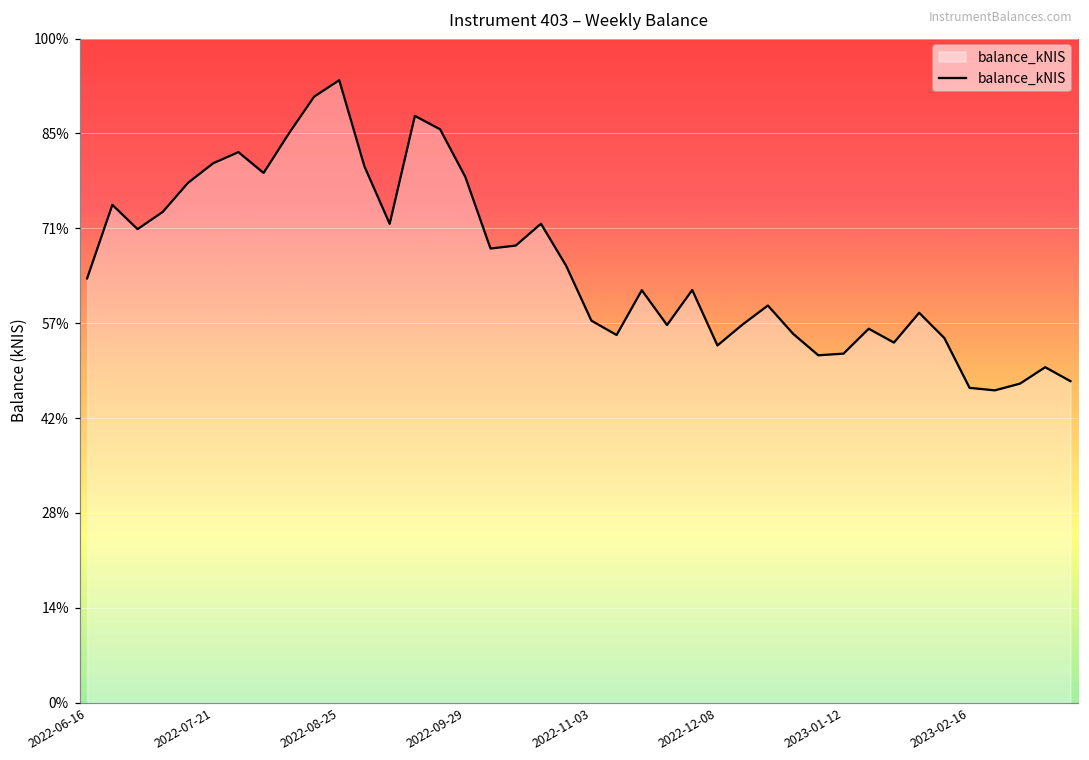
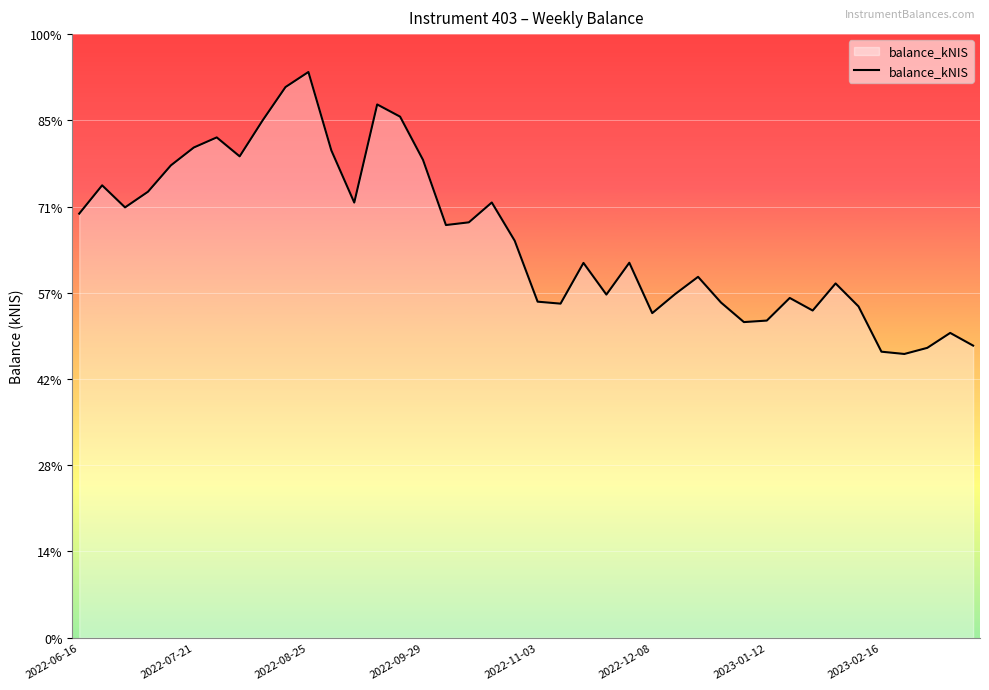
2022-06-16: 64% -> 70%
2022-11-03: 58% -> 56%
